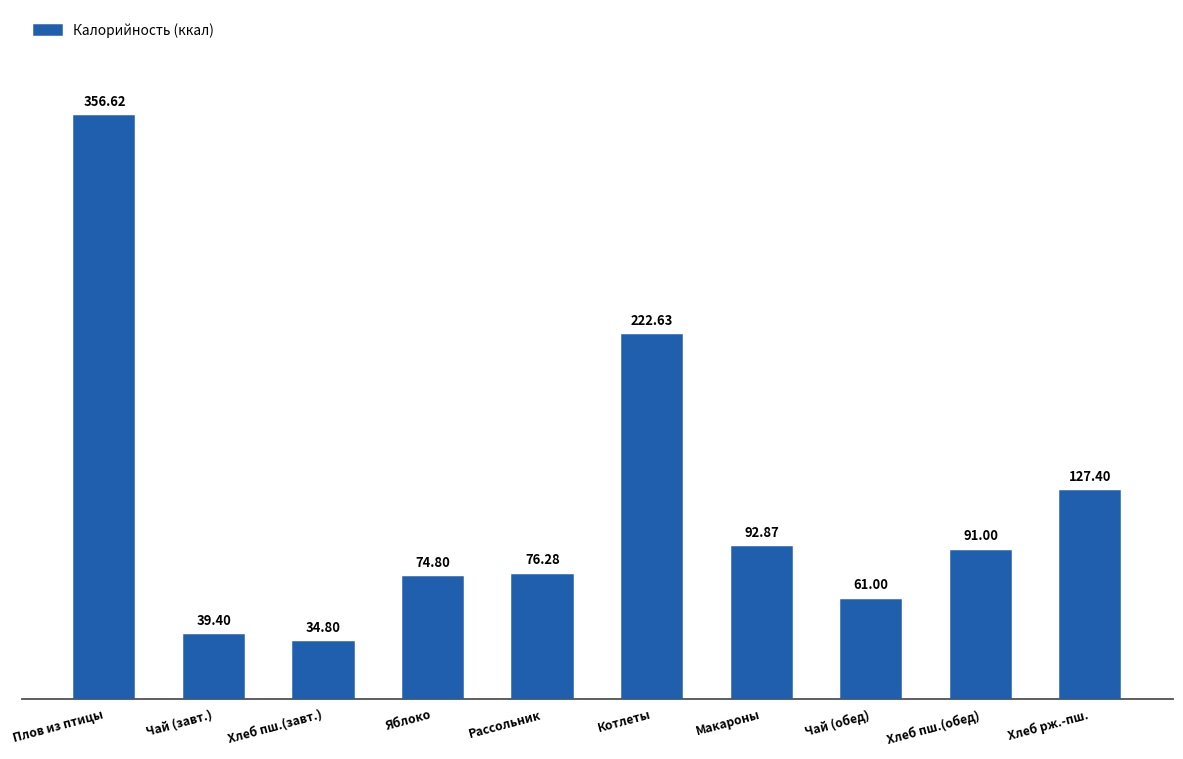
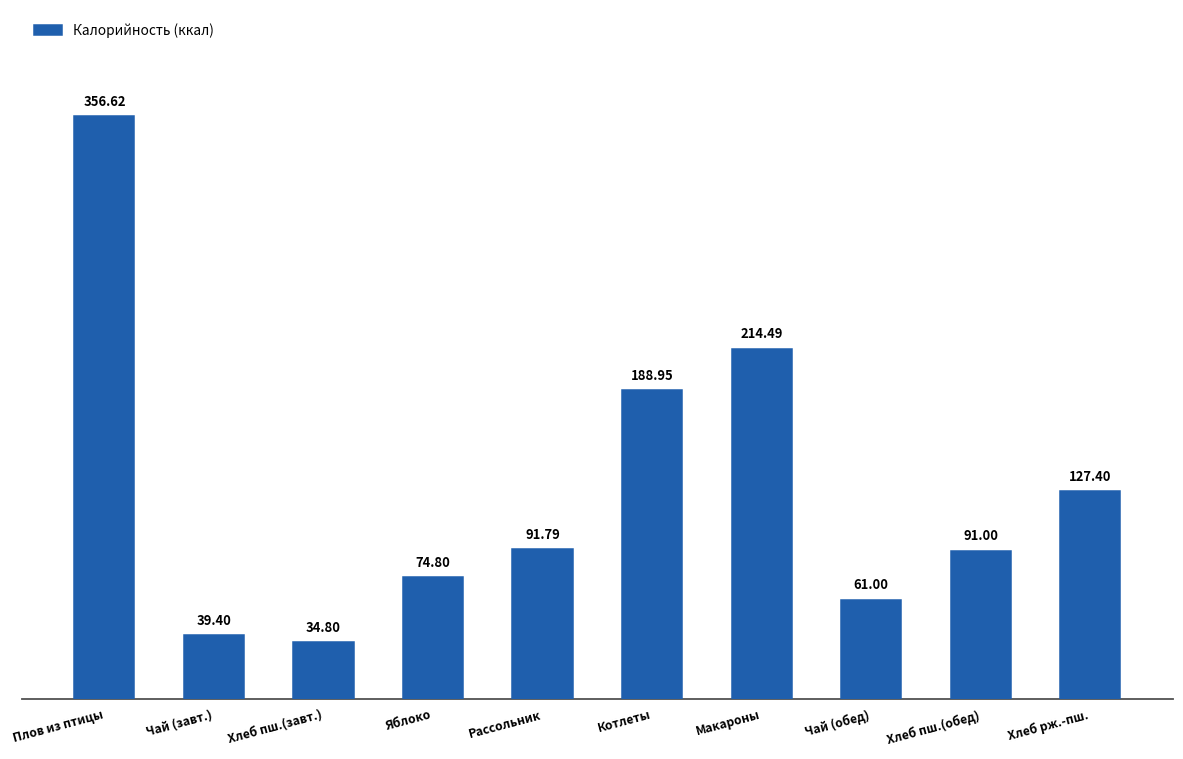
Рассольник: 76.28 -> 91.79
Котлеты: 222.63 -> 188.95
Макароны: 92.87 -> 214.49
